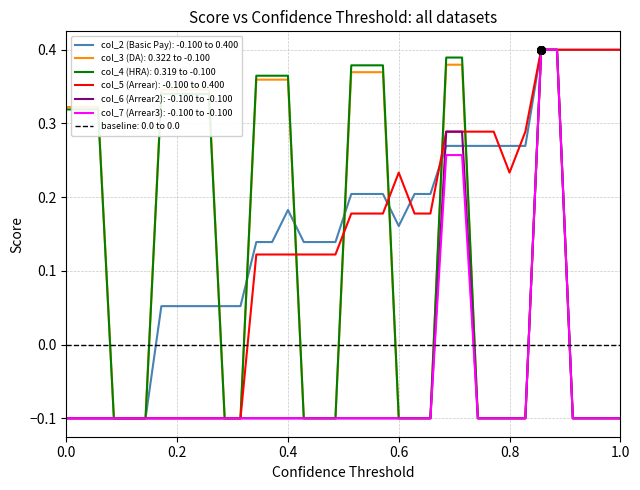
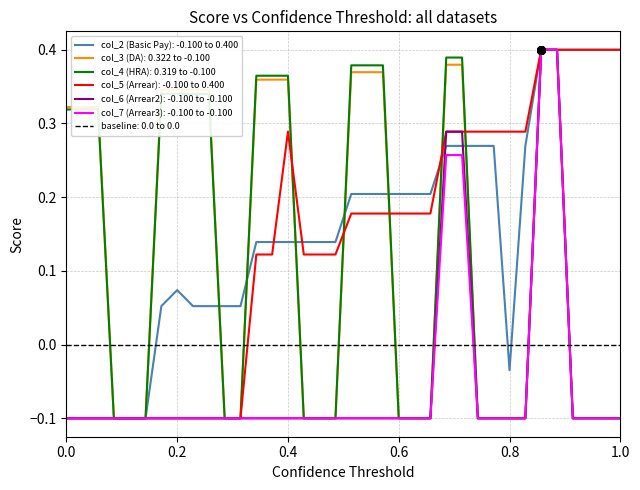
col_2 (Basic Pay): -0.100 to 0.400, 0.2: 0.05 -> 0.07
col_2 (Basic Pay): -0.100 to 0.400, 0.4: 0.18 -> 0.14
col_5 (Arrear): -0.100 to 0.400, 0.4: 0.12 -> 0.29
col_2 (Basic Pay): -0.100 to 0.400, 0.6: 0.16 -> 0.20
col_5 (Arrear): -0.100 to 0.400, 0.6: 0.23 -> 0.18
col_2 (Basic Pay): -0.100 to 0.400, 0.8: 0.27 -> -0.03
col_5 (Arrear): -0.100 to 0.400, 0.8: 0.23 -> 0.29
